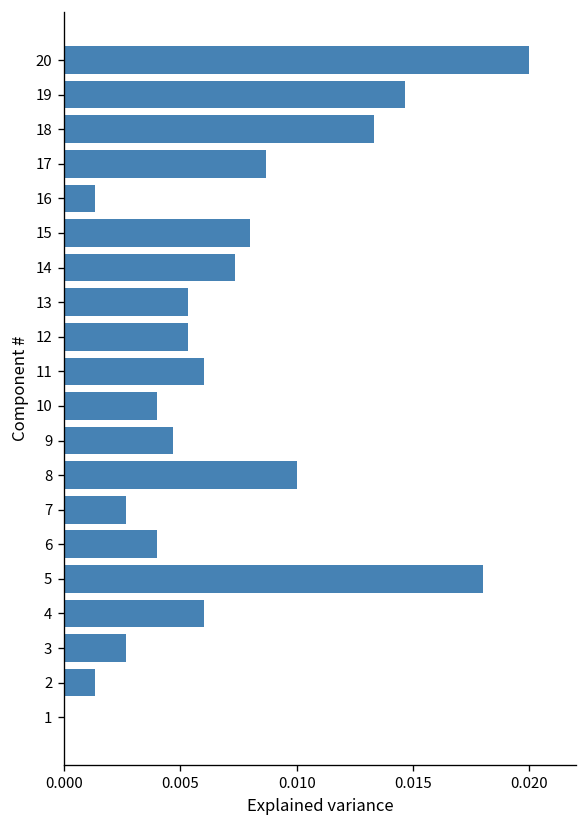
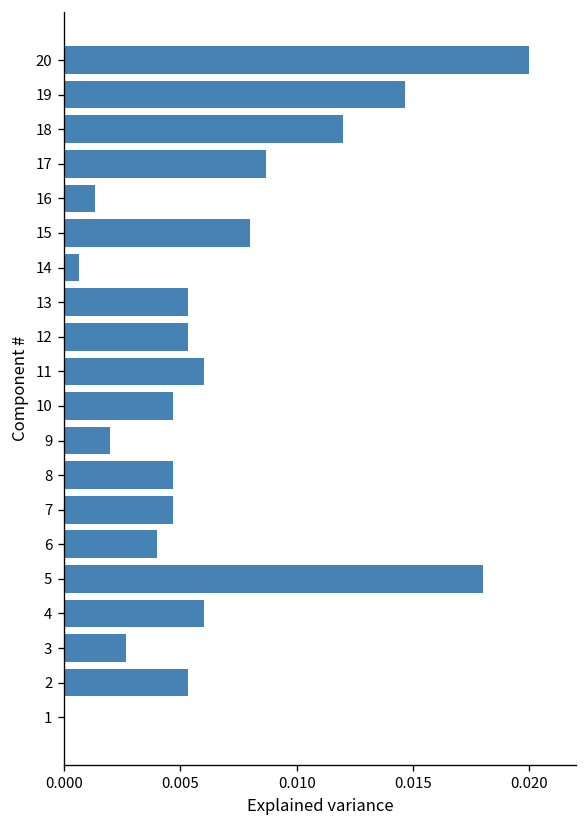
18: 0.0133 -> 0.0120
14: 0.0073 -> 0.0007
10: 0.0040 -> 0.0047
9: 0.0047 -> 0.0020
8: 0.0100 -> 0.0047
7: 0.0027 -> 0.0047
2: 0.0013 -> 0.0053
